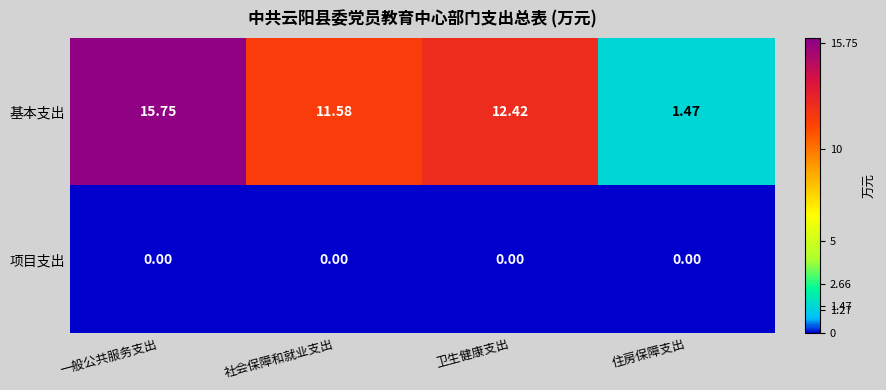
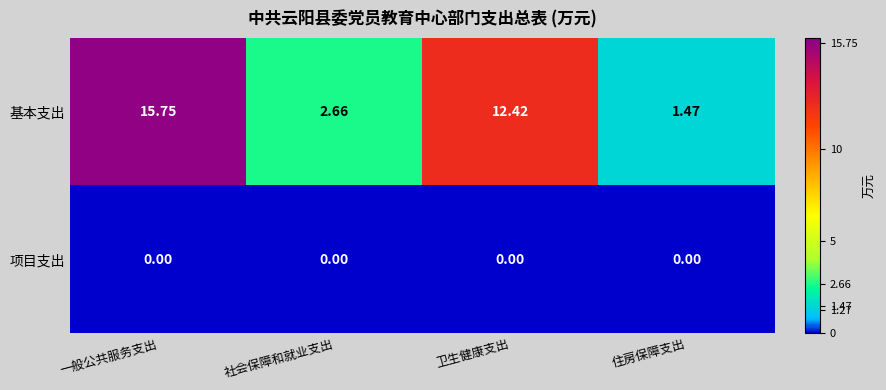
基本支出, 社会保障和就业支出: 11.58 -> 2.66
